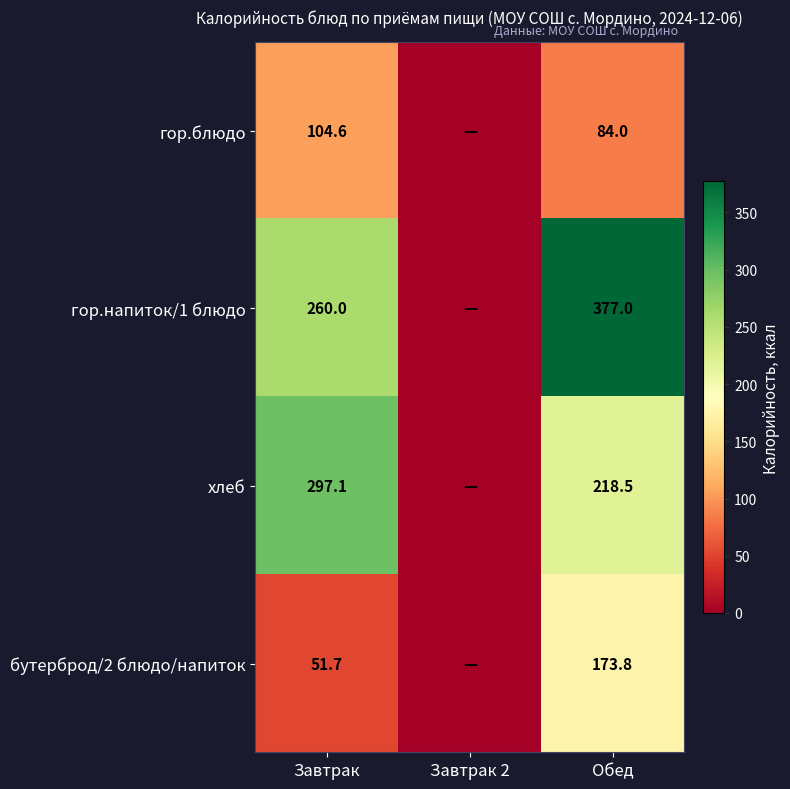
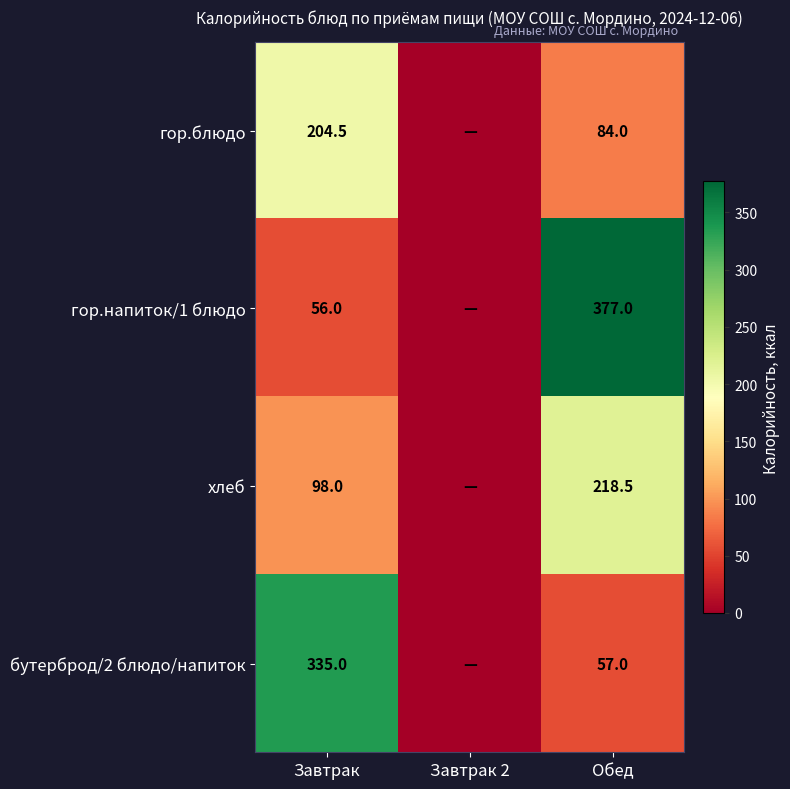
гор.блюдо, Завтрак: 104.6 -> 204.5
гор.напиток/1 блюдо, Завтрак: 260.0 -> 56.0
хлеб, Завтрак: 297.1 -> 98.0
бутерброд/2 блюдо/напиток, Завтрак: 51.7 -> 335.0
бутерброд/2 блюдо/напиток, Обед: 173.8 -> 57.0
